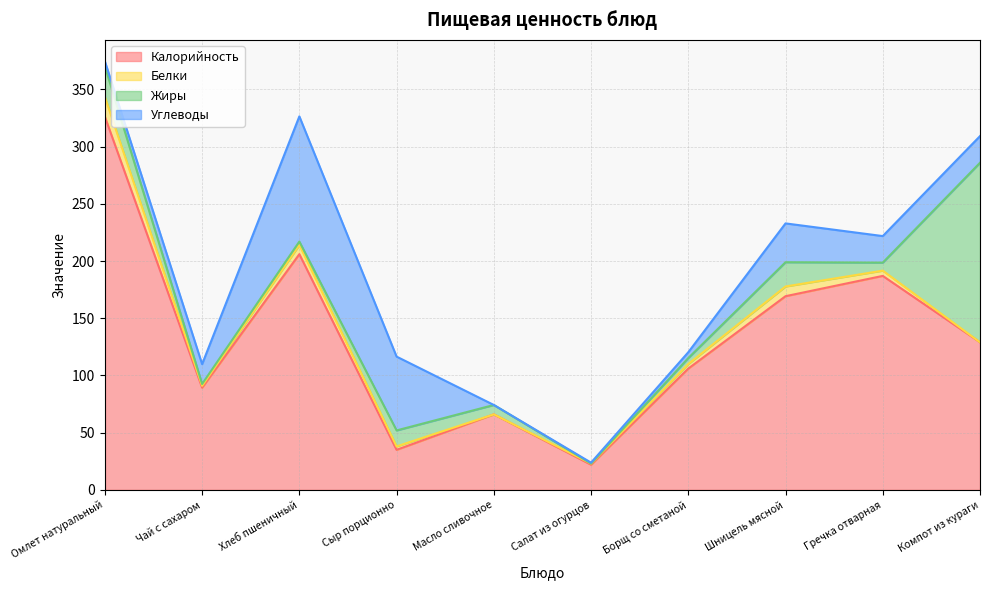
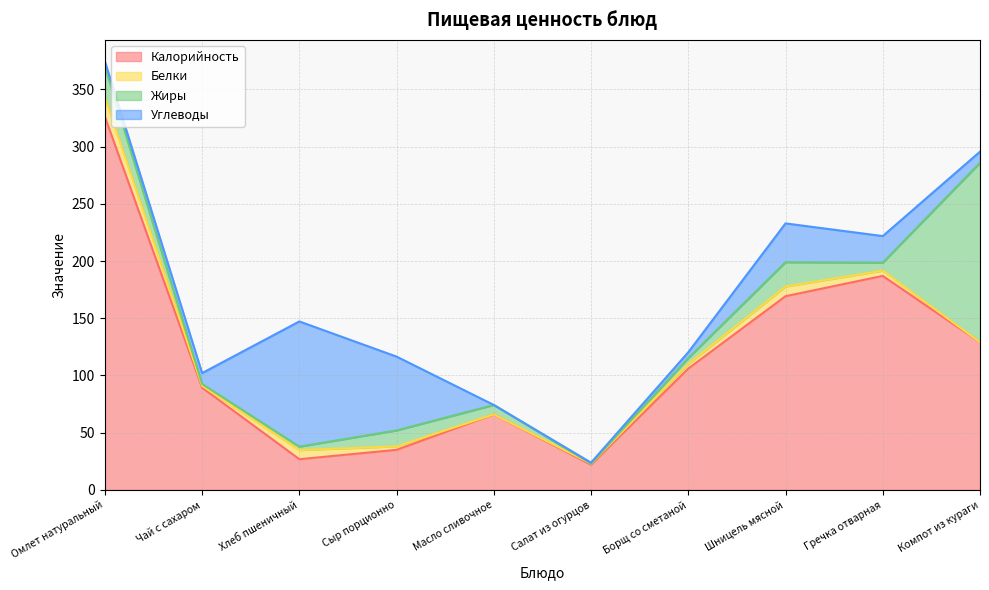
Углеводы, Чай с сахаром: 17 -> 10
Калорийность, Хлеб пшеничный: 206 -> 27
Углеводы, Компот из кураги: 23 -> 10
